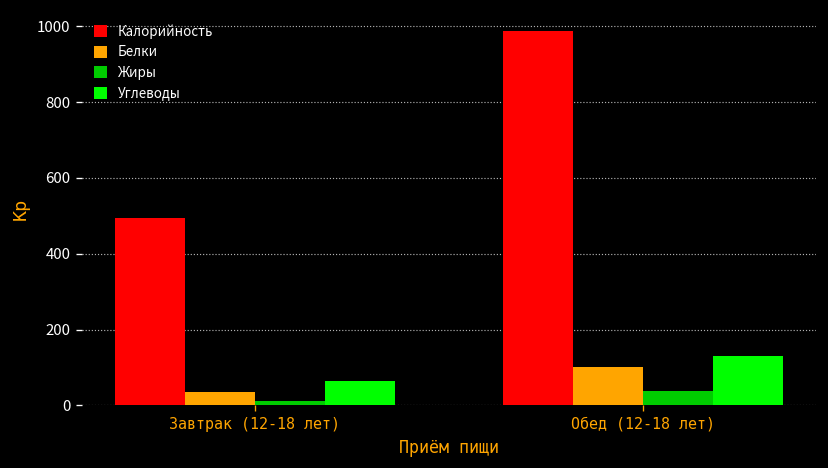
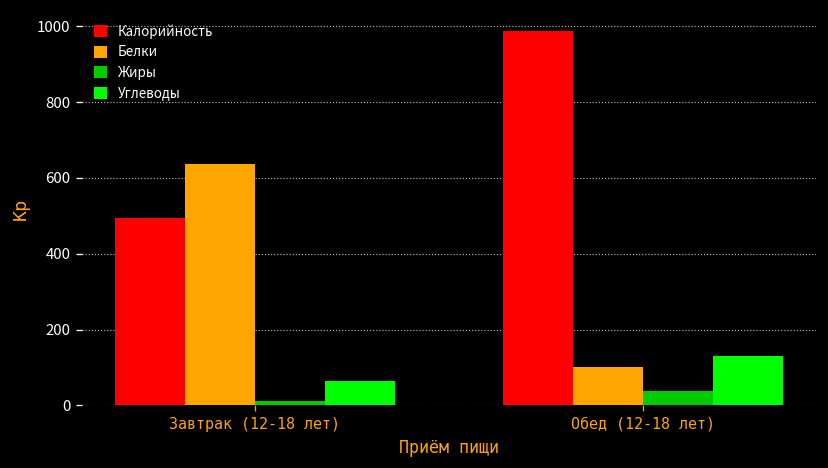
Белки, Завтрак (12-18 лет): 40 -> 640
